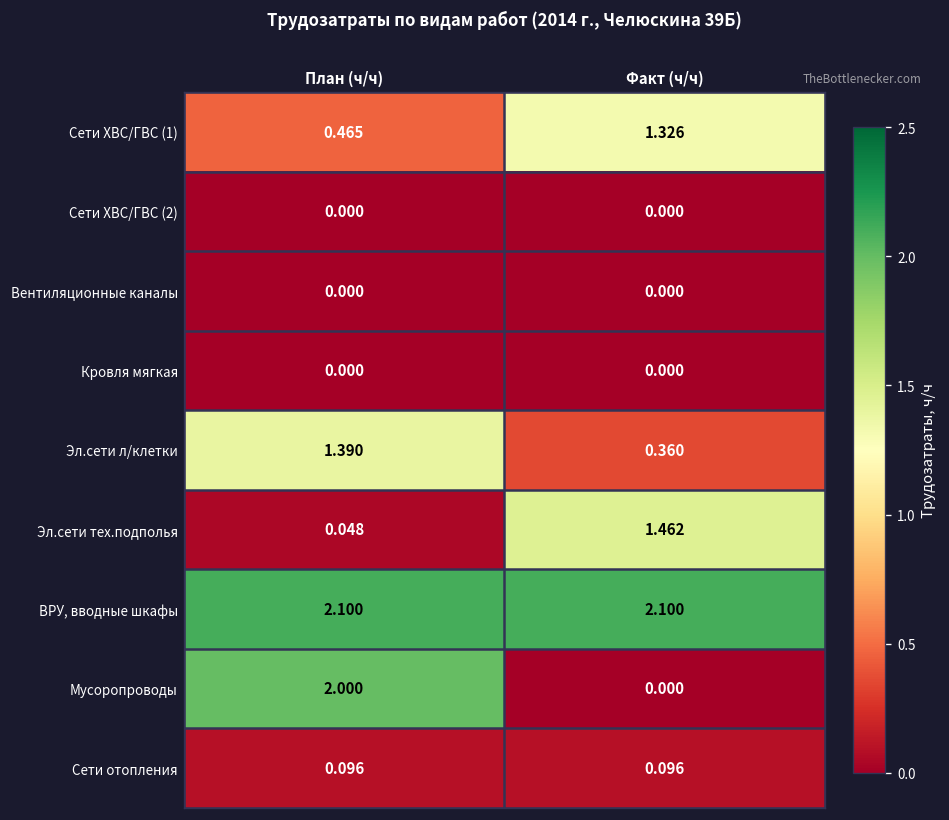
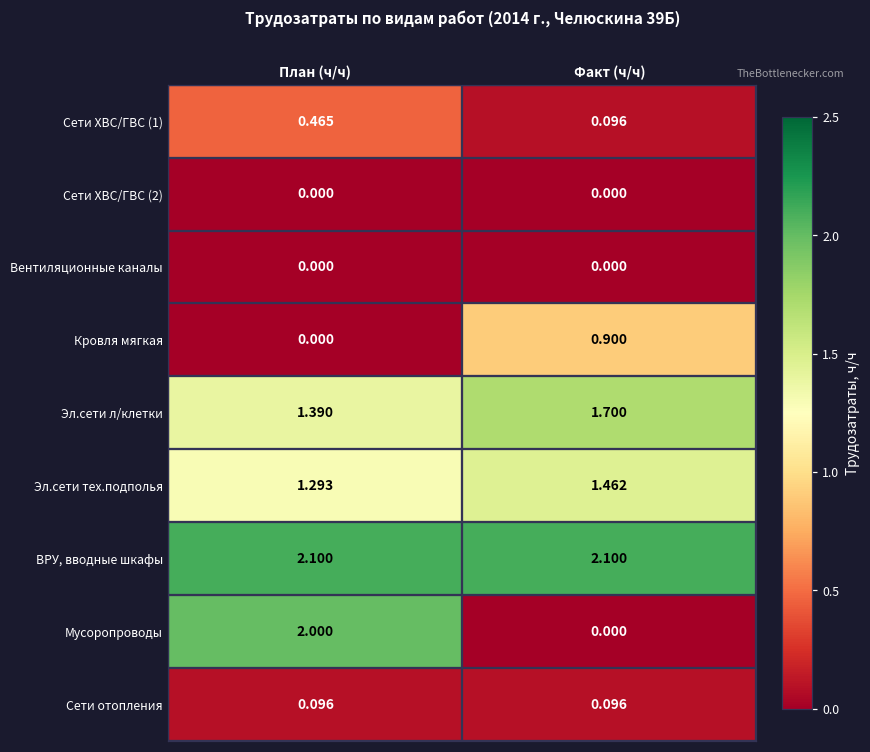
Сети ХВС/ГВС (1), Факт (ч/ч): 1.326 -> 0.096
Кровля мягкая, Факт (ч/ч): 0.000 -> 0.900
Эл.сети л/клетки, Факт (ч/ч): 0.360 -> 1.700
Эл.сети тех.подполья, План (ч/ч): 0.048 -> 1.293
